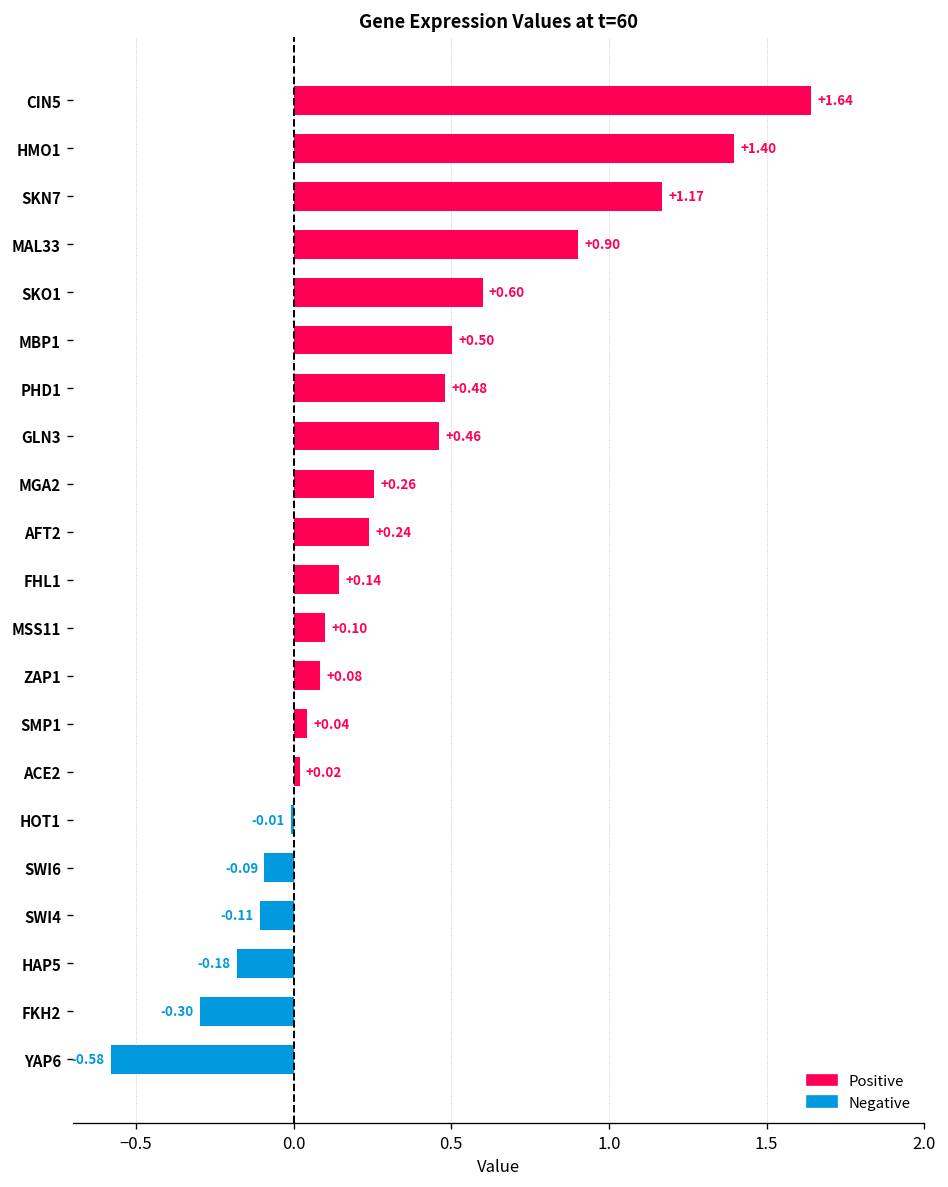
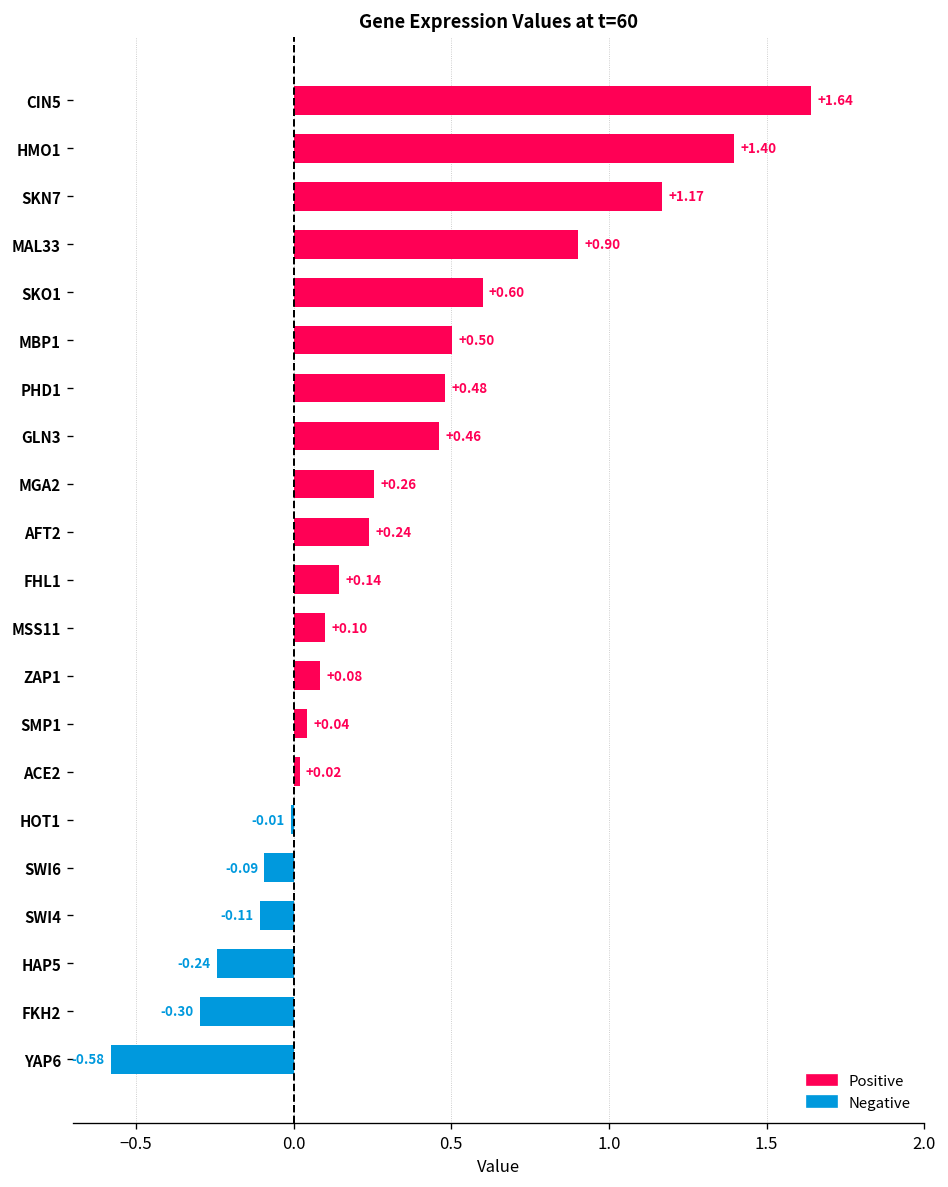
HAP5: -0.18 -> -0.24
